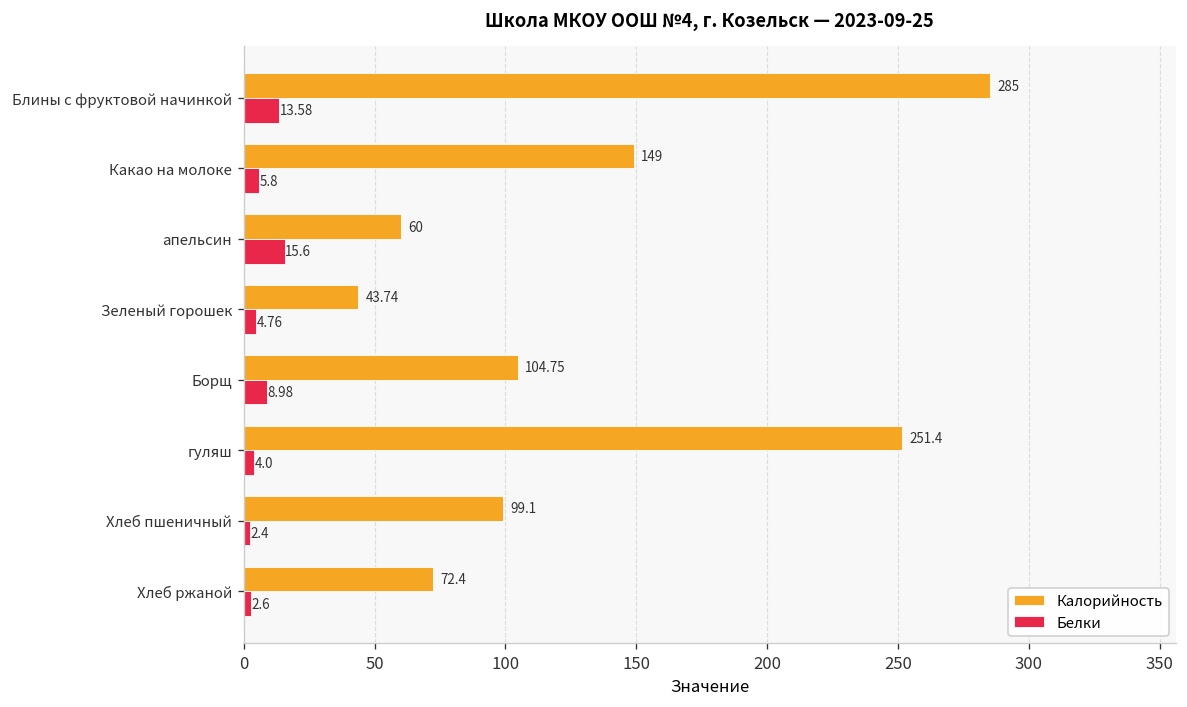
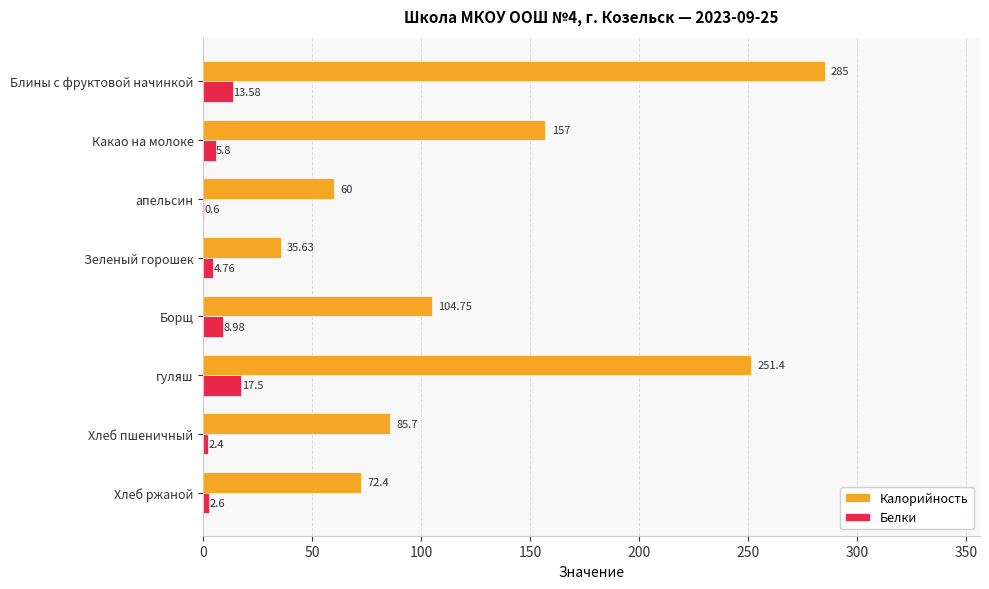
Калорийность, Какао на молоке: 149 -> 157
Белки, апельсин: 15.6 -> 0.6
Калорийность, Зеленый горошек: 43.74 -> 35.63
Белки, гуляш: 4.0 -> 17.5
Калорийность, Хлеб пшеничный: 99.1 -> 85.7
